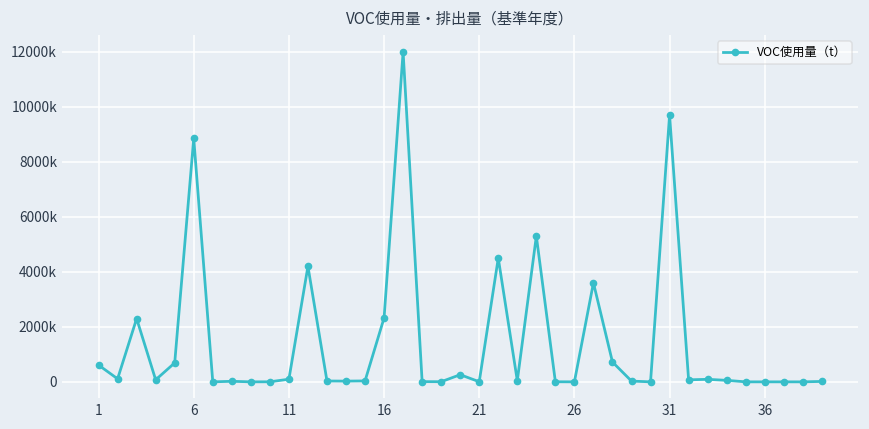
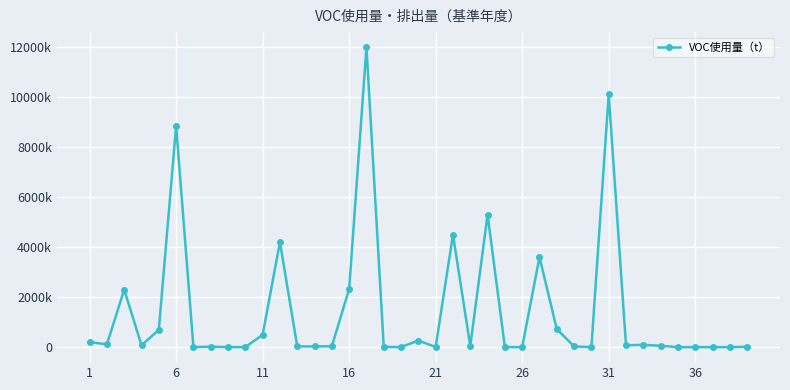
1: 600000 -> 200000
11: 100000 -> 500000
31: 9700000 -> 10100000
